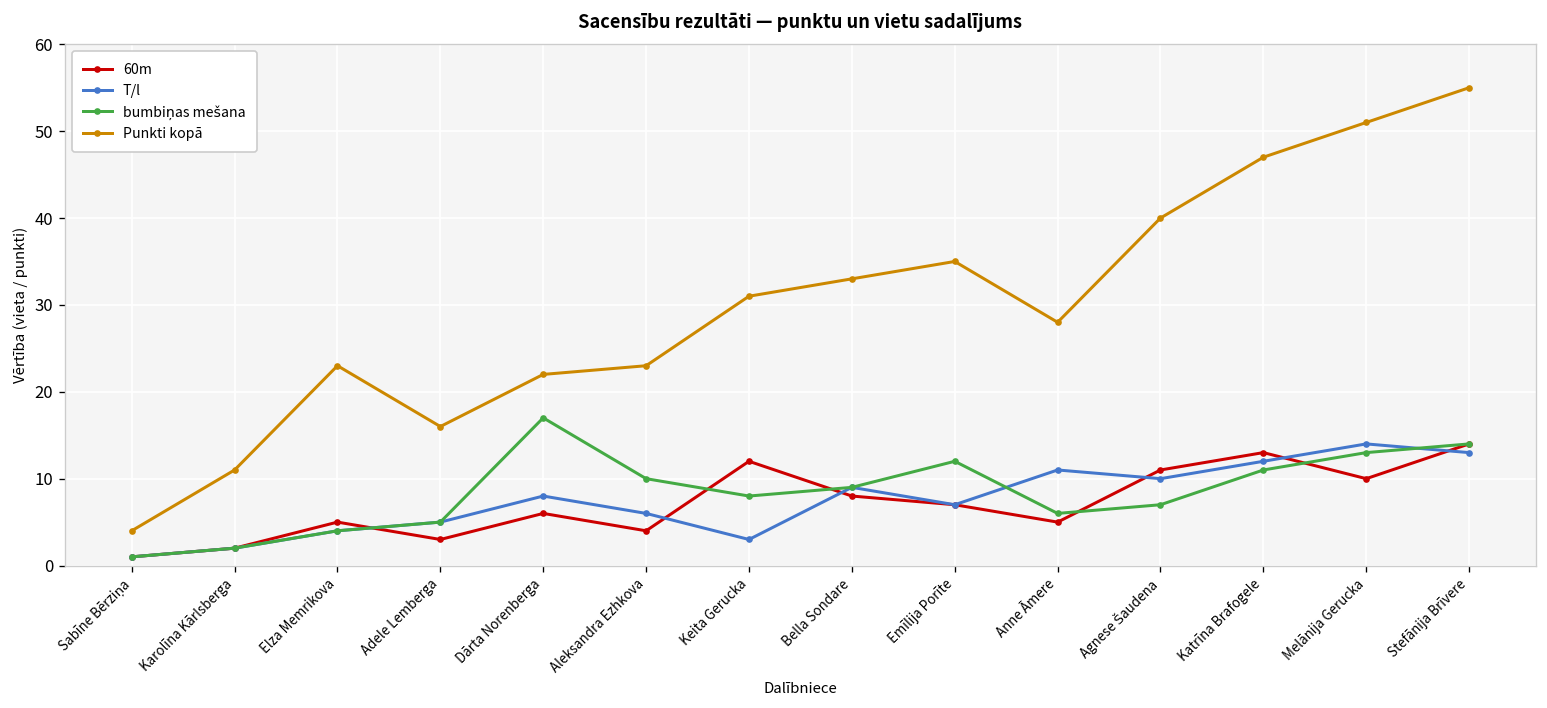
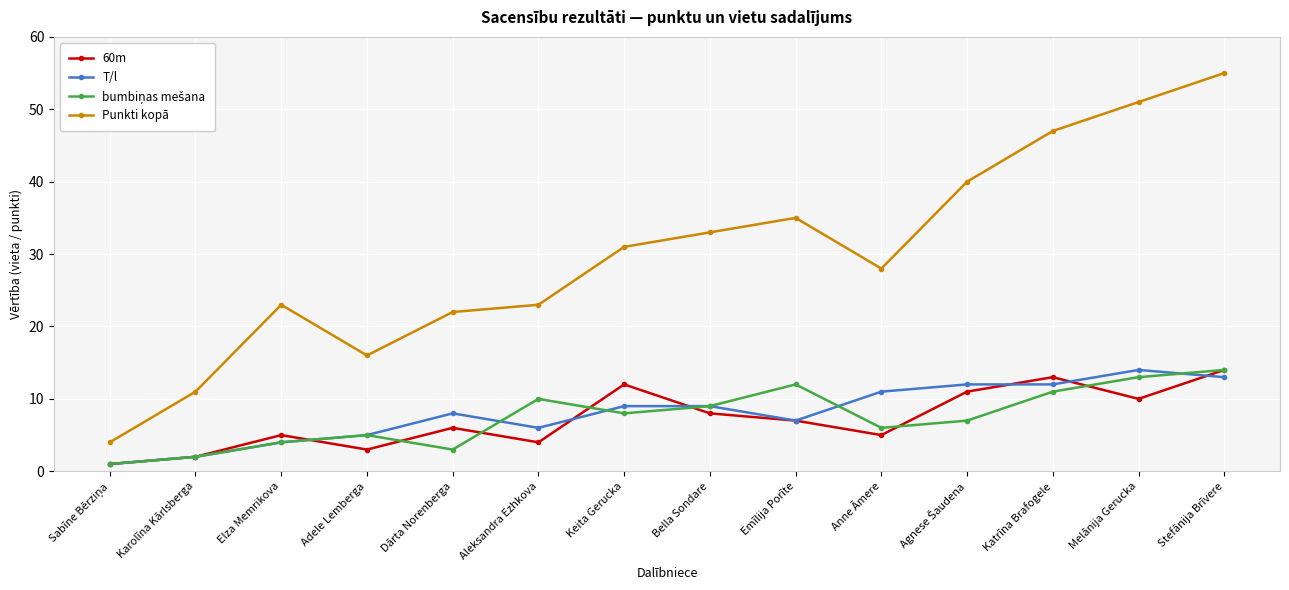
bumbiņas mešana, Dārta Norenberga: 17 -> 3
T/l, Keita Gerucka: 3 -> 9
T/l, Agnese Šaudena: 10 -> 12
